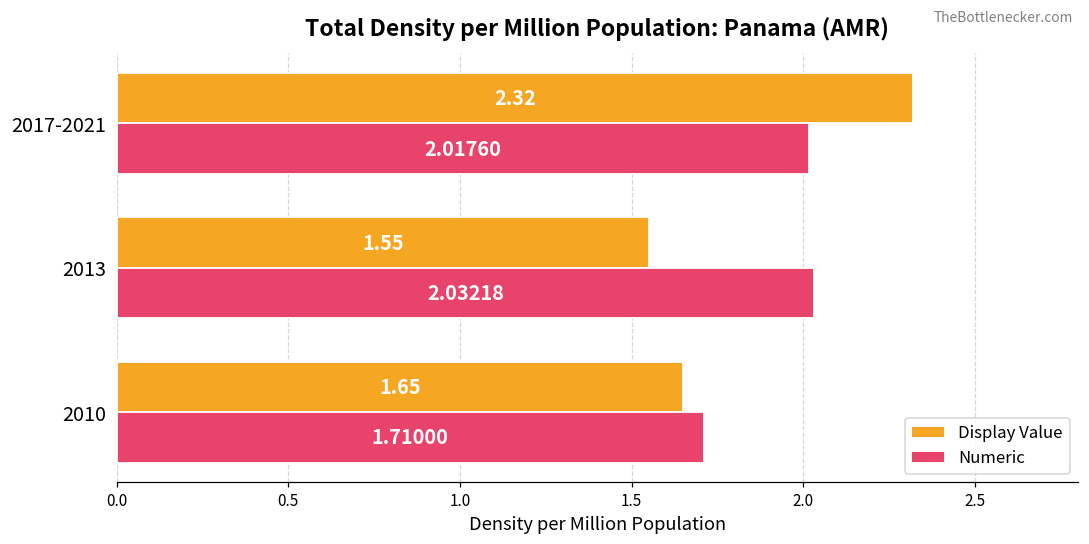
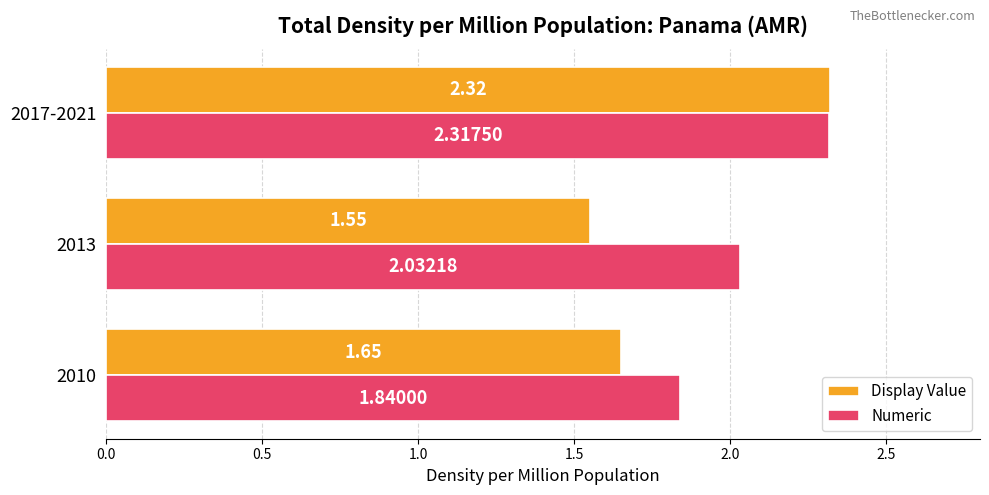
Numeric, 2017-2021: 2.01760 -> 2.31750
Numeric, 2010: 1.71000 -> 1.84000
